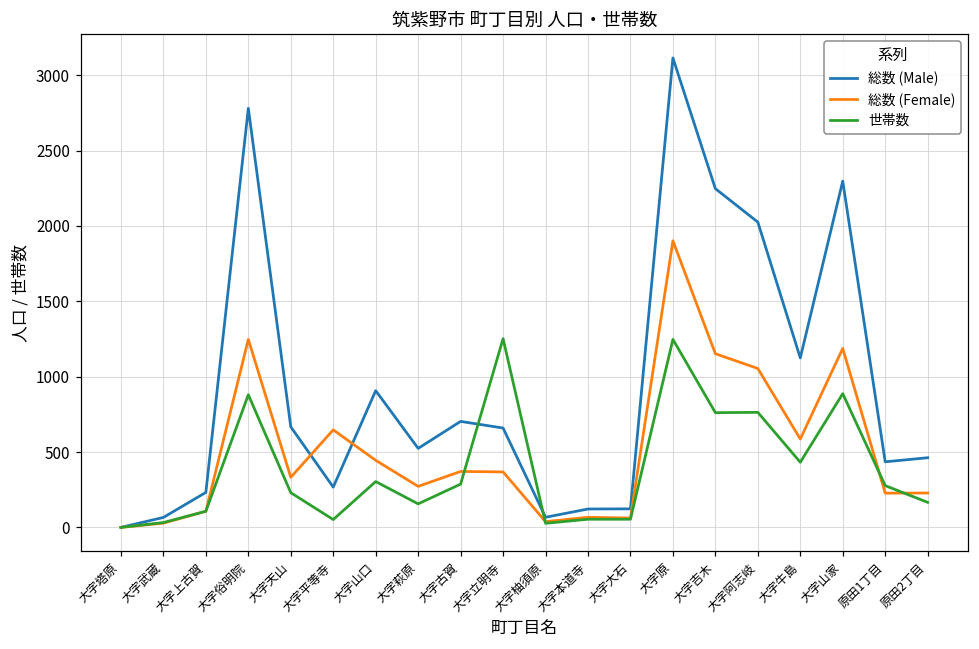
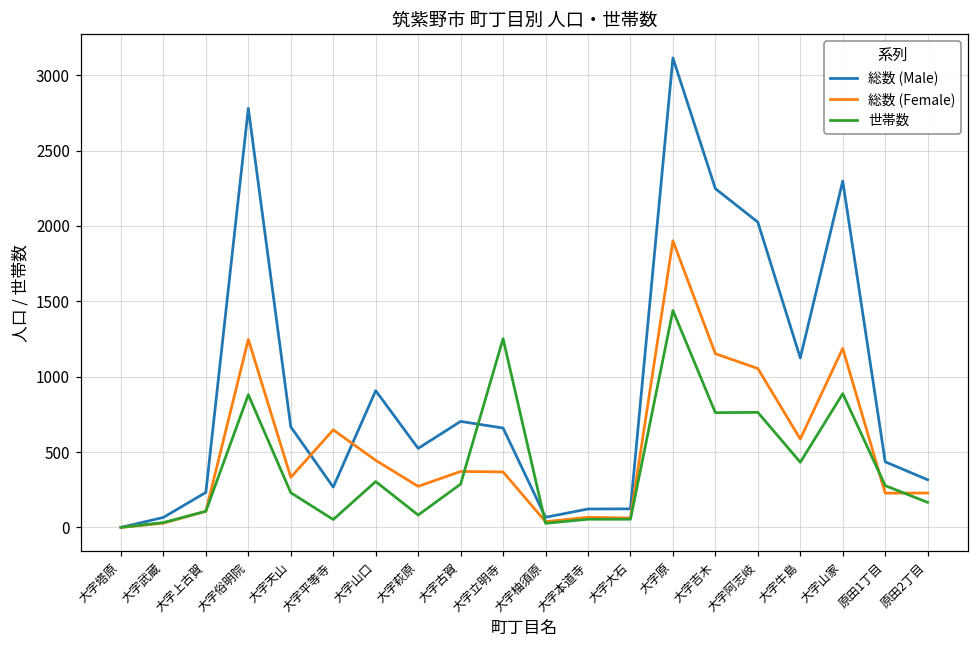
世帯数, 大字萩原: 160 -> 80
世帯数, 大字原: 1250 -> 1440
総数 (Male), 原田2丁目: 460 -> 320
